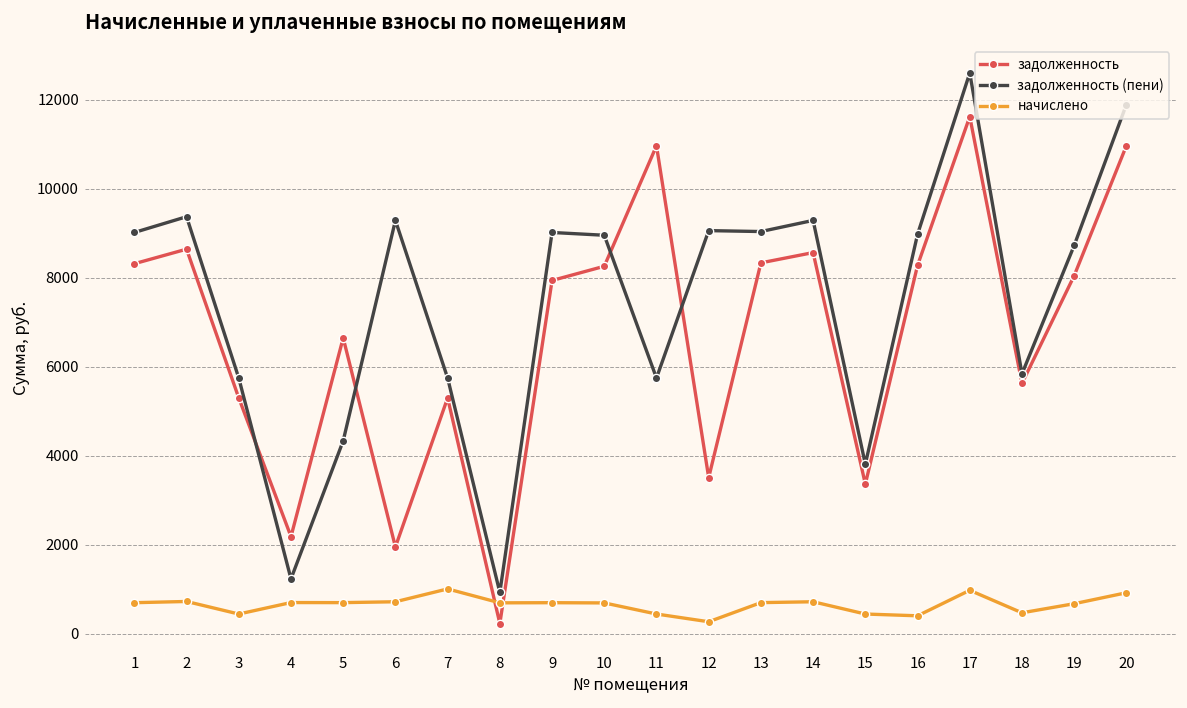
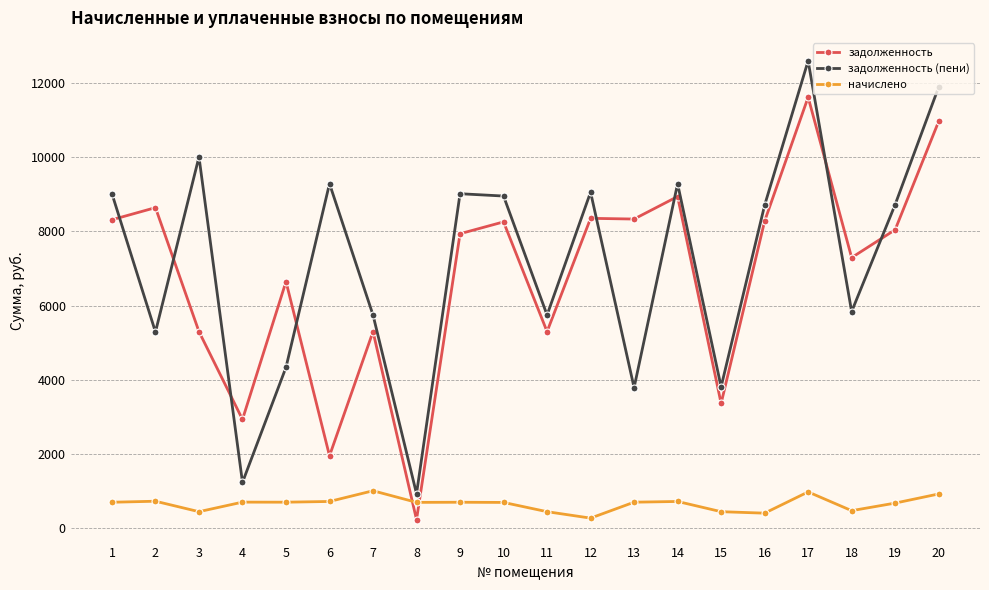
задолженность (пени), 2: 9400 -> 5300
задолженность (пени), 3: 5700 -> 10000
задолженность, 4: 2200 -> 2900
задолженность, 11: 11000 -> 5300
задолженность, 12: 3500 -> 8400
задолженность (пени), 13: 9000 -> 3800
задолженность, 14: 8600 -> 8900
задолженность (пени), 16: 9000 -> 8700
задолженность, 18: 5600 -> 7300
